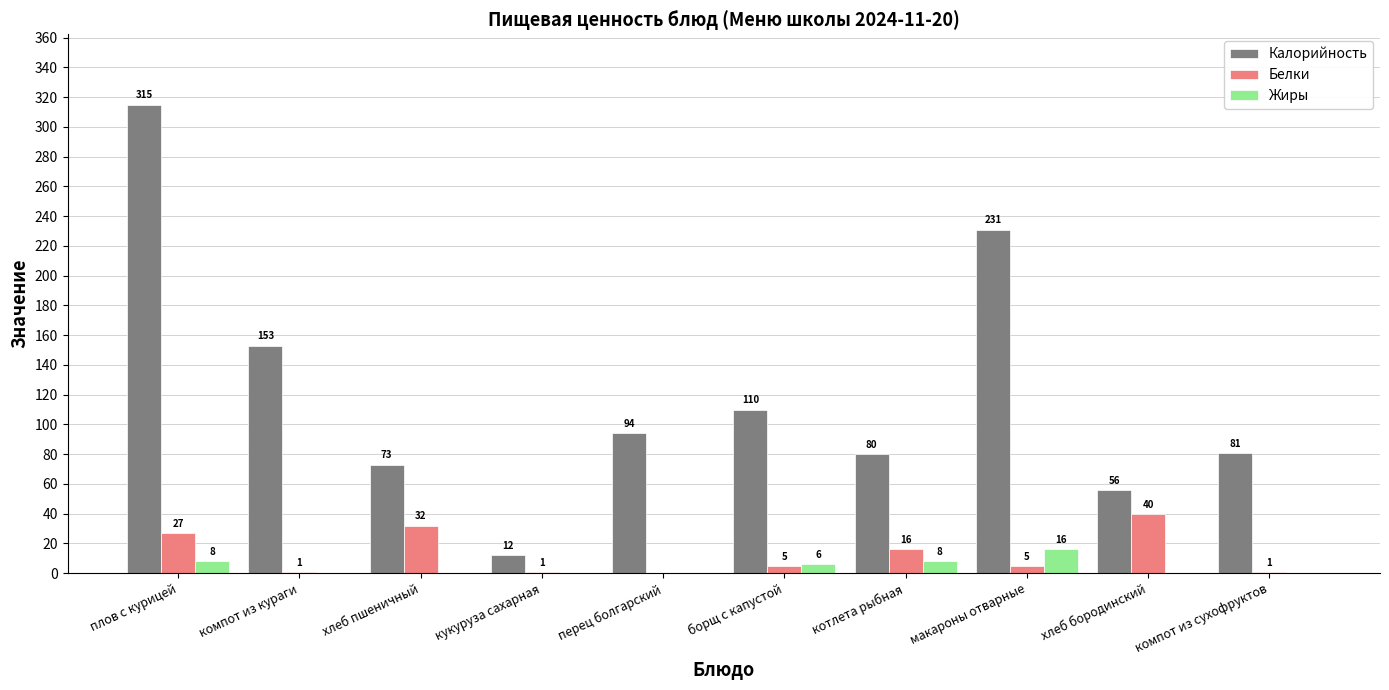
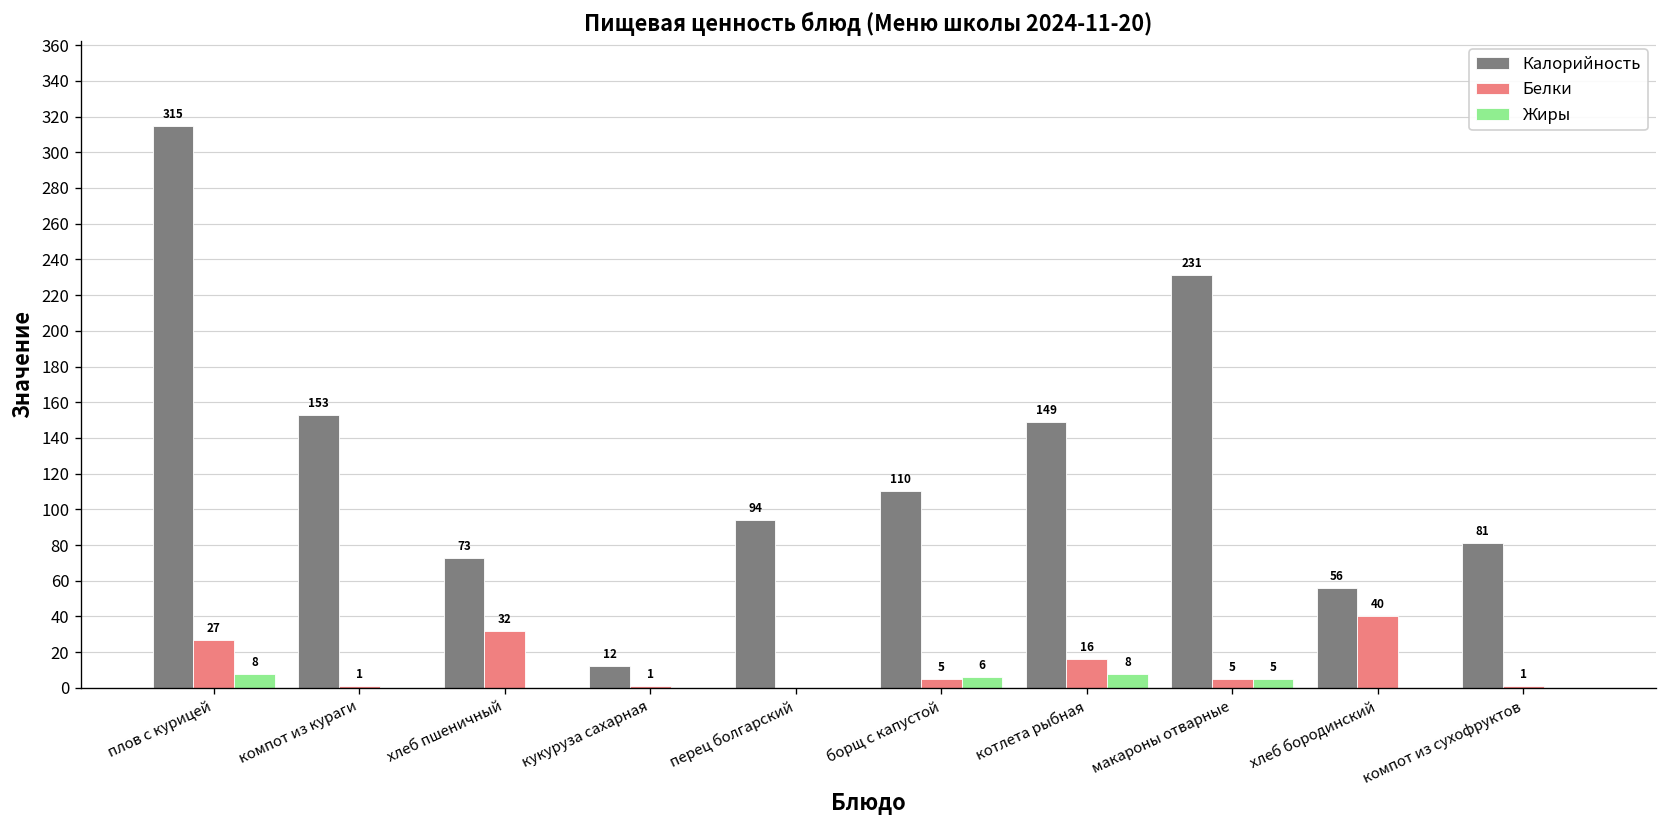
Калорийность, котлета рыбная: 80 -> 149
Жиры, макароны отварные: 16 -> 5
